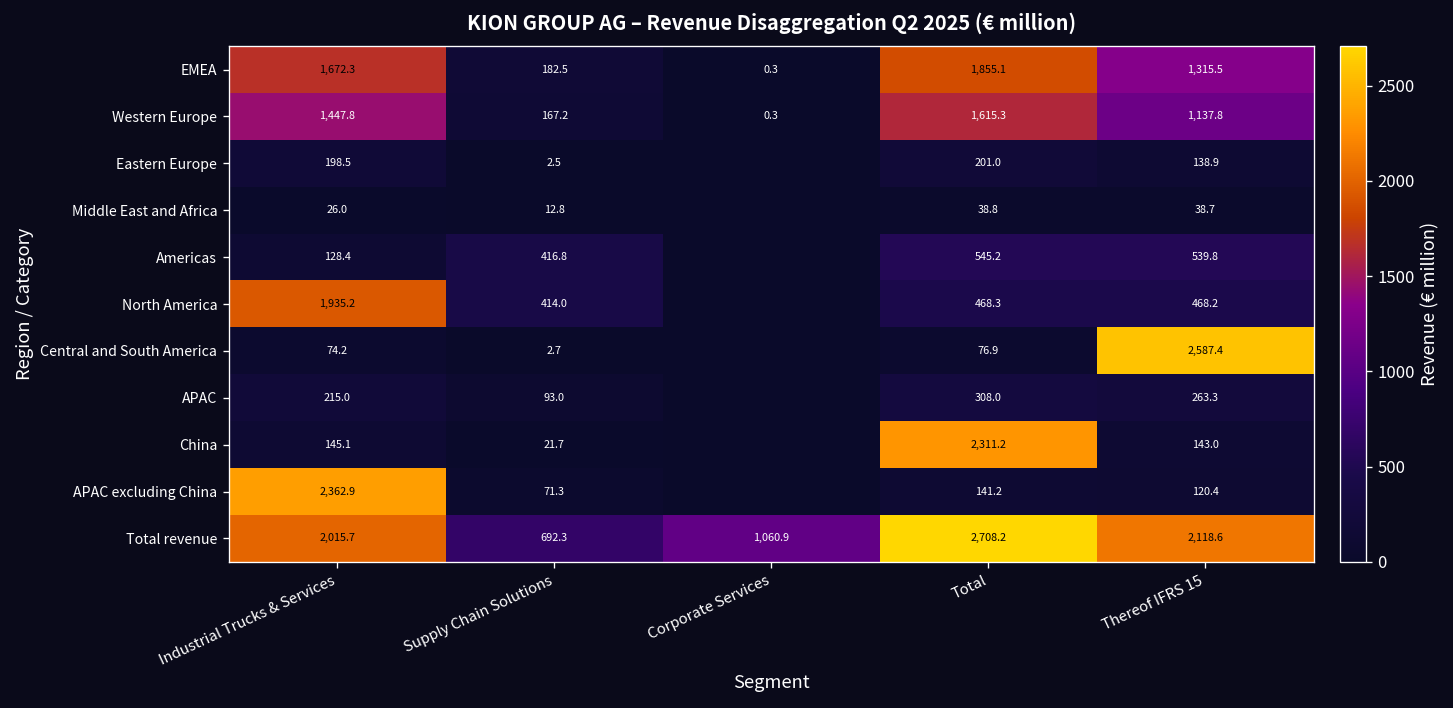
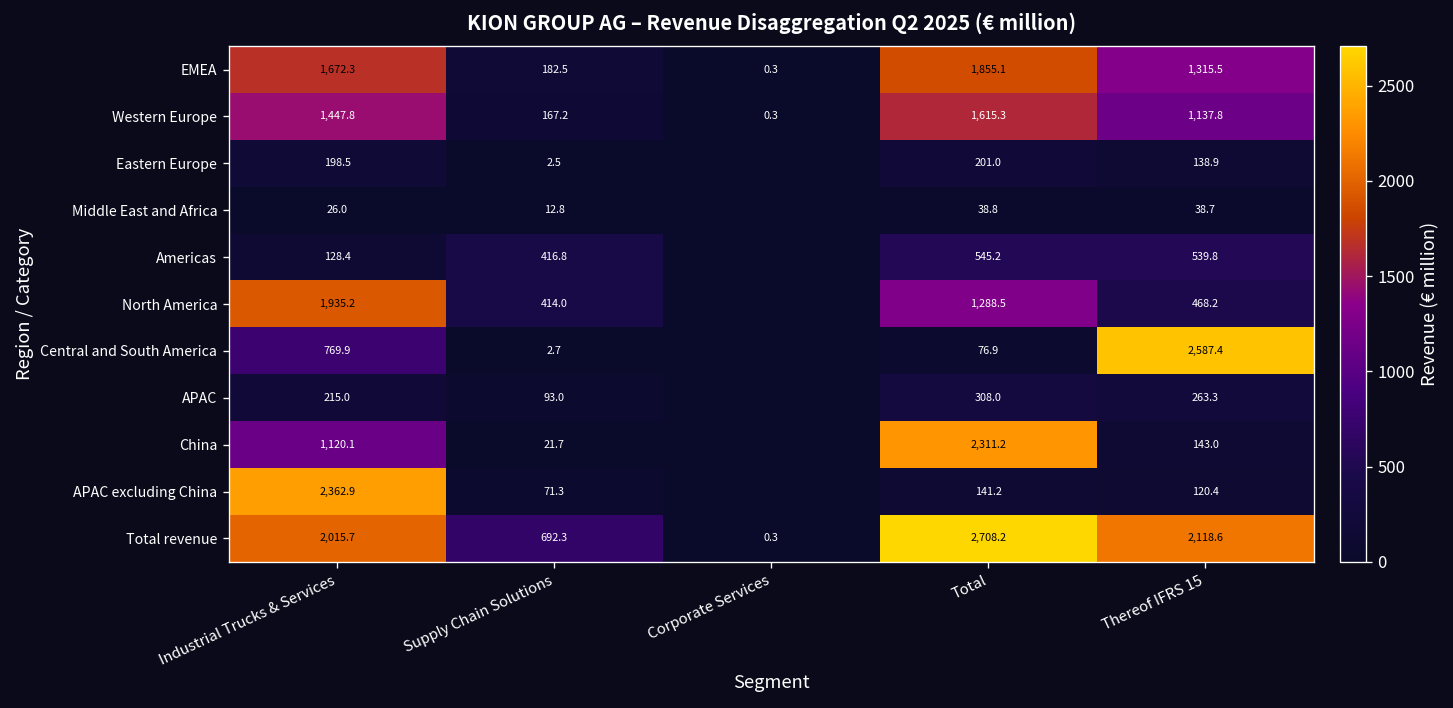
North America, Total: 468.3 -> 1,288.5
Central and South America, Industrial Trucks & Services: 74.2 -> 769.9
China, Industrial Trucks & Services: 145.1 -> 1,120.1
Total revenue, Corporate Services: 1,060.9 -> 0.3
